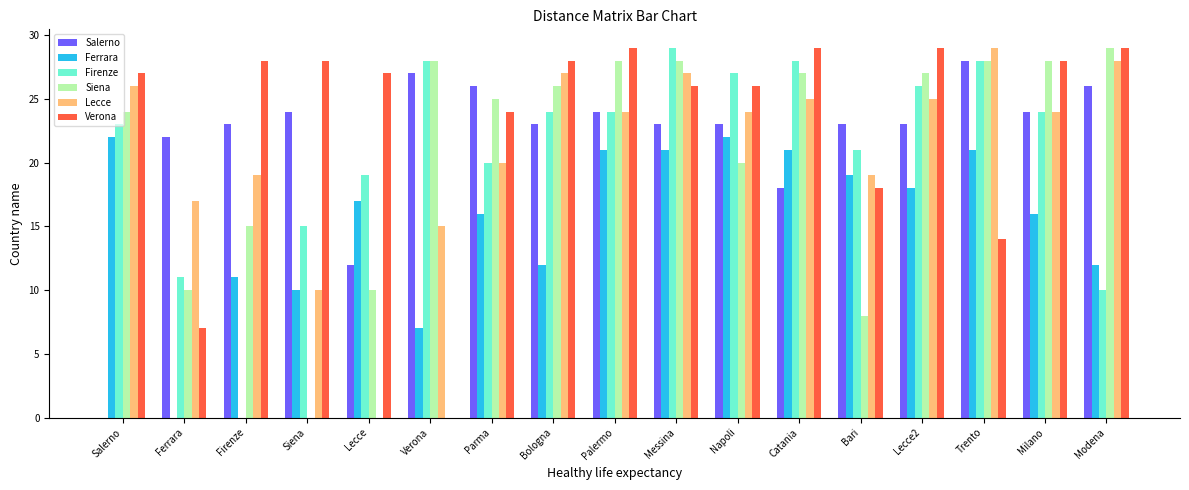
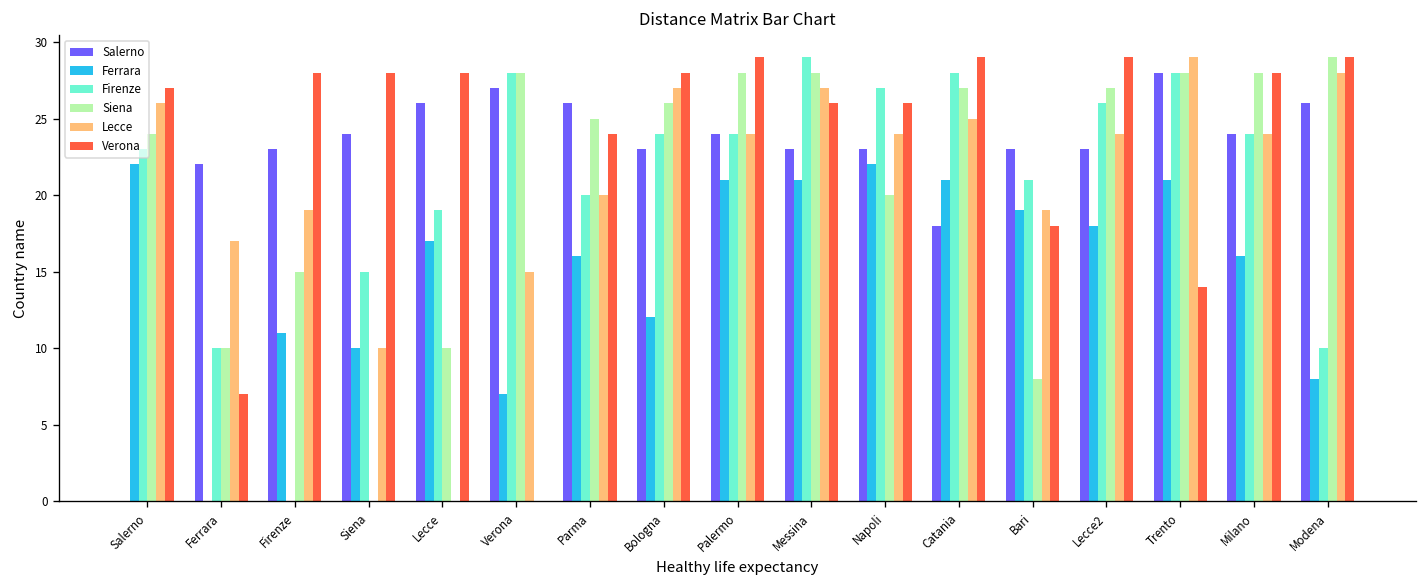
Firenze, Ferrara: 11 -> 10
Salerno, Lecce: 12 -> 26
Verona, Lecce: 27 -> 28
Lecce, Lecce2: 25 -> 24
Ferrara, Modena: 12 -> 8
